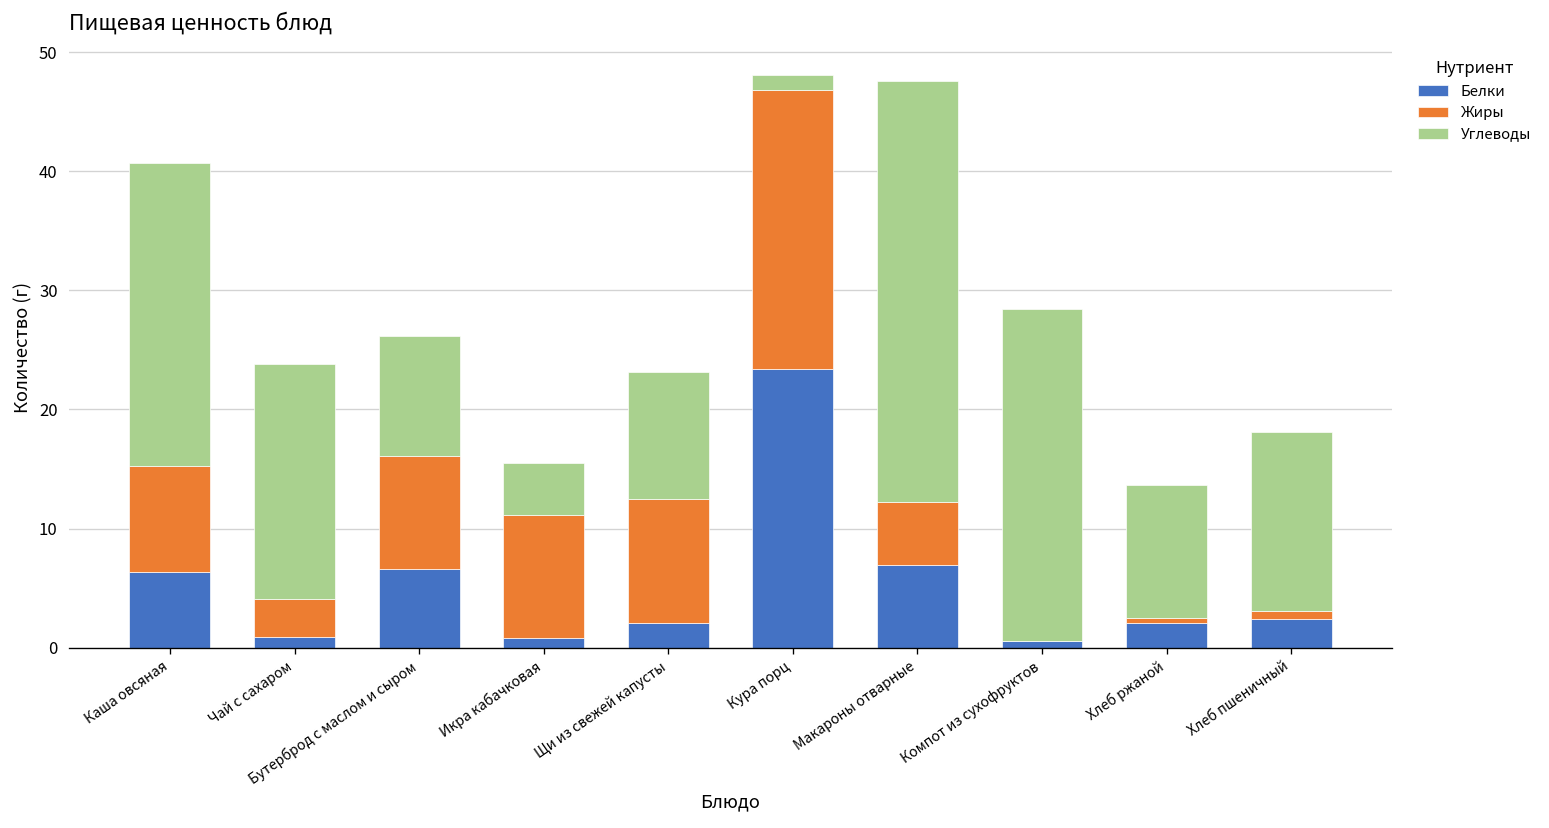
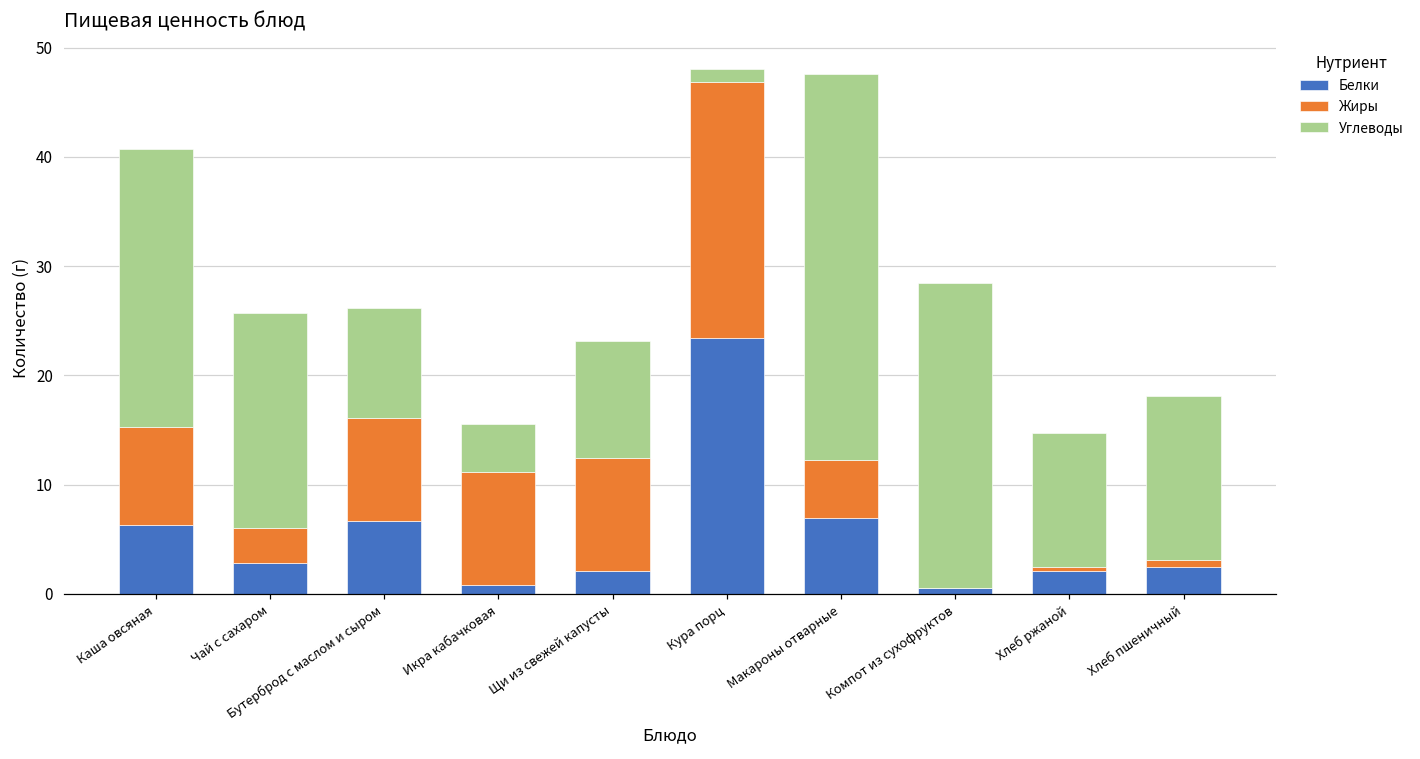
Белки, Чай с сахаром: 1 -> 3
Углеводы, Хлеб ржаной: 11 -> 12
